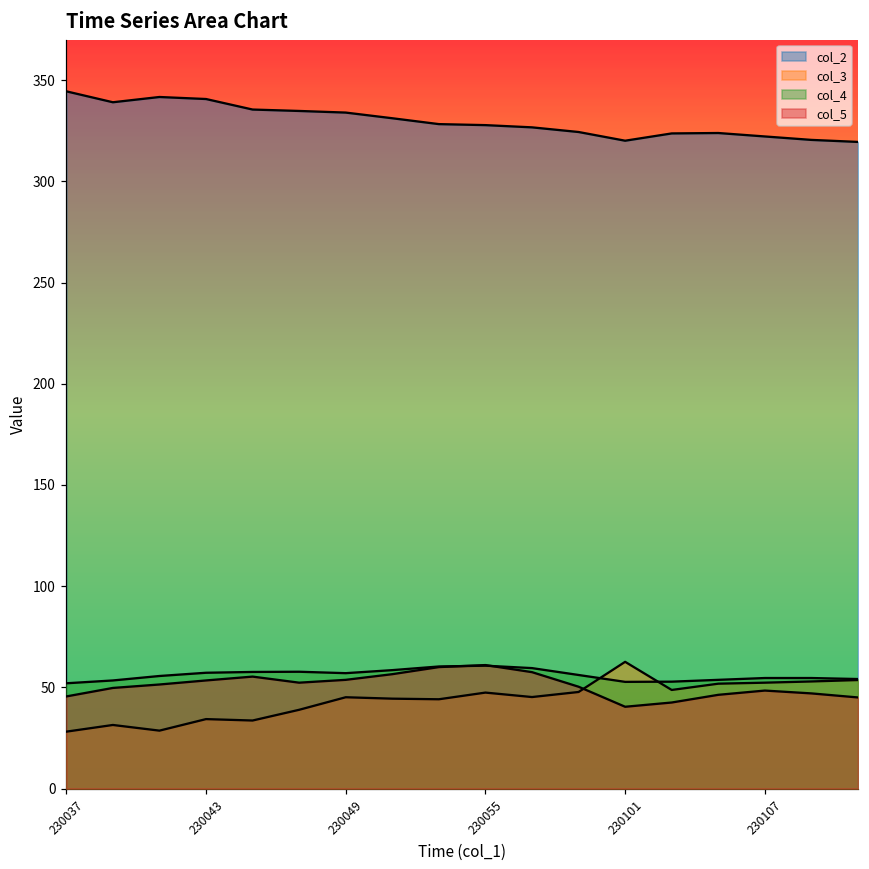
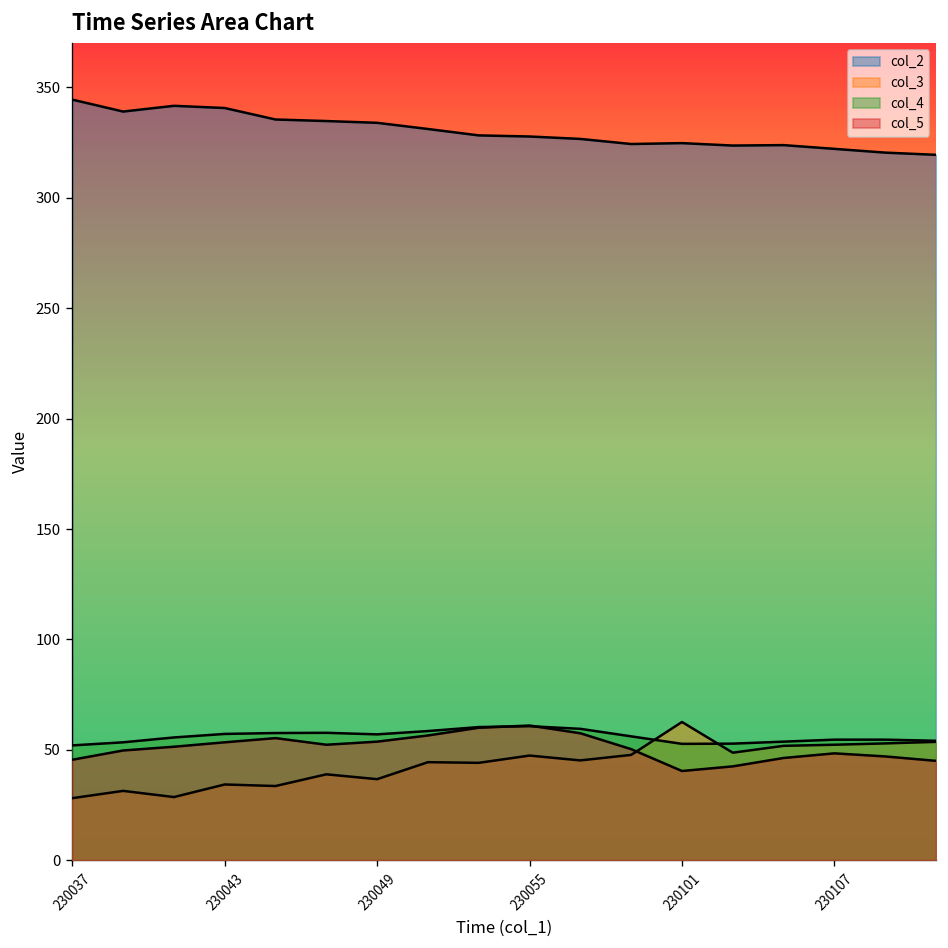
col_3, 230049: 45 -> 37
col_2, 230101: 320 -> 325
